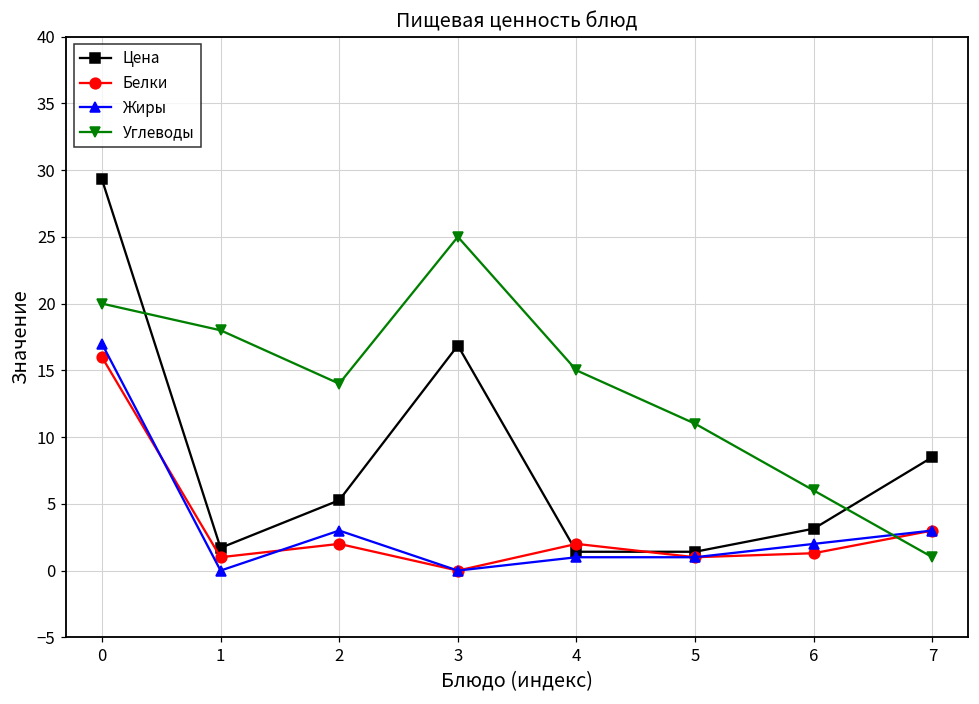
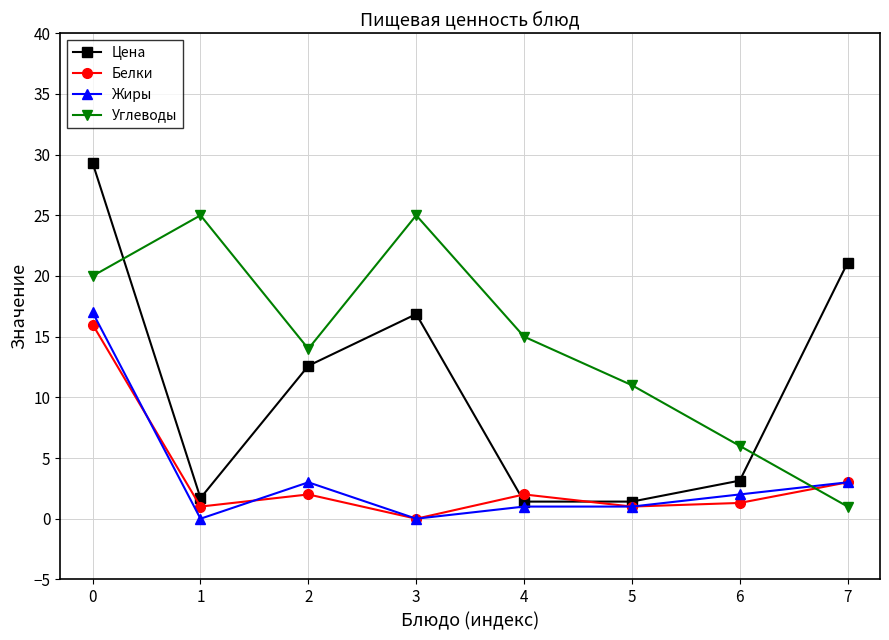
Углеводы, 1: 18 -> 25
Цена, 2: 5.3 -> 12.6
Цена, 7: 8.5 -> 21.1
